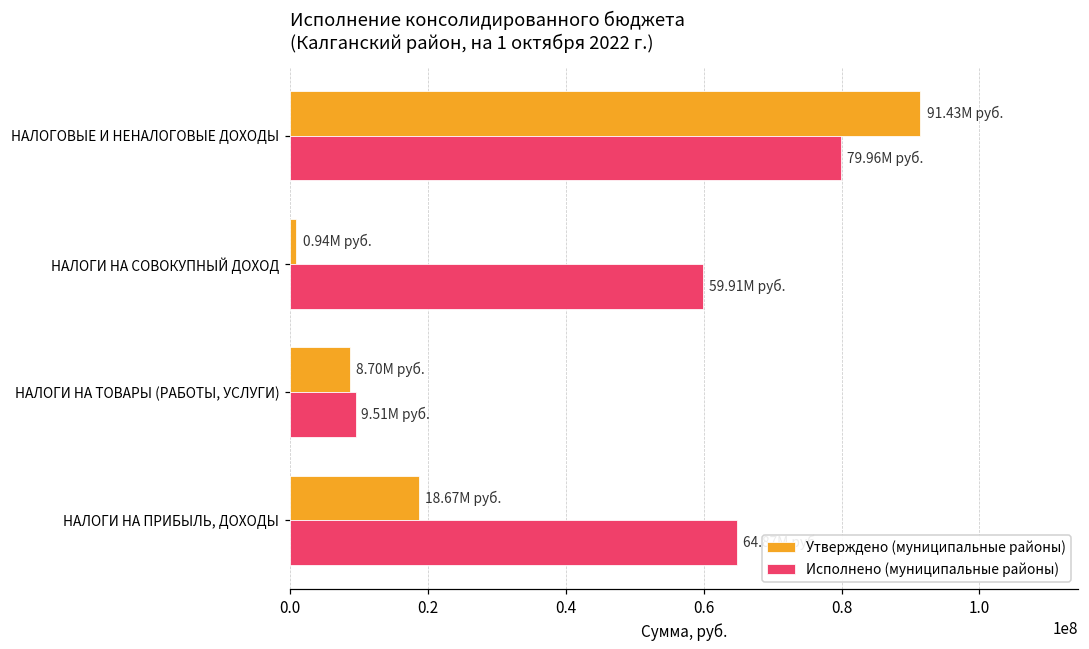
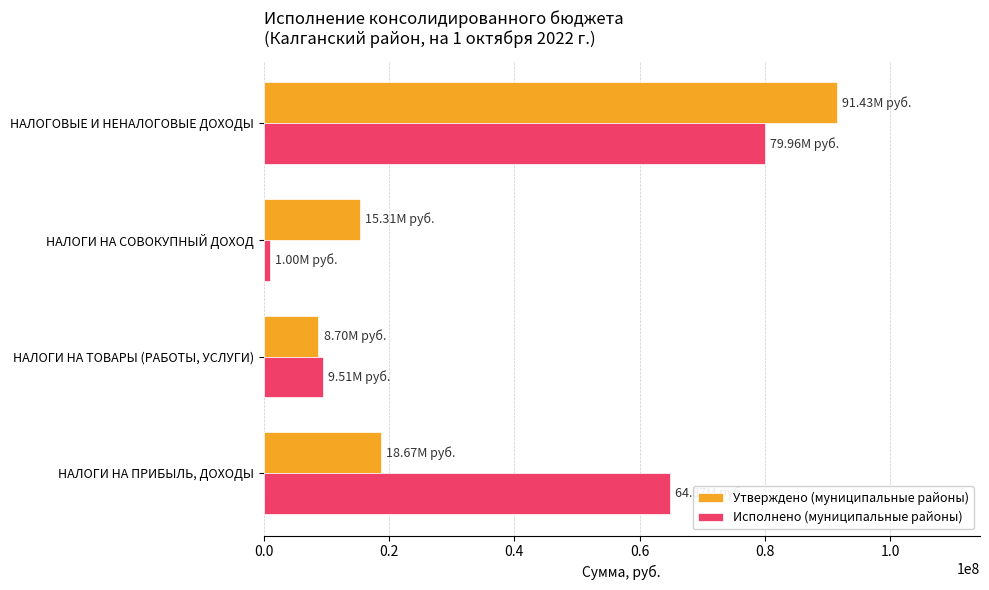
Утверждено (муниципальные районы), НАЛОГИ НА СОВОКУПНЫЙ ДОХОД: 0.94M -> 15.31M
Исполнено (муниципальные районы), НАЛОГИ НА СОВОКУПНЫЙ ДОХОД: 59.91M -> 1.00M
